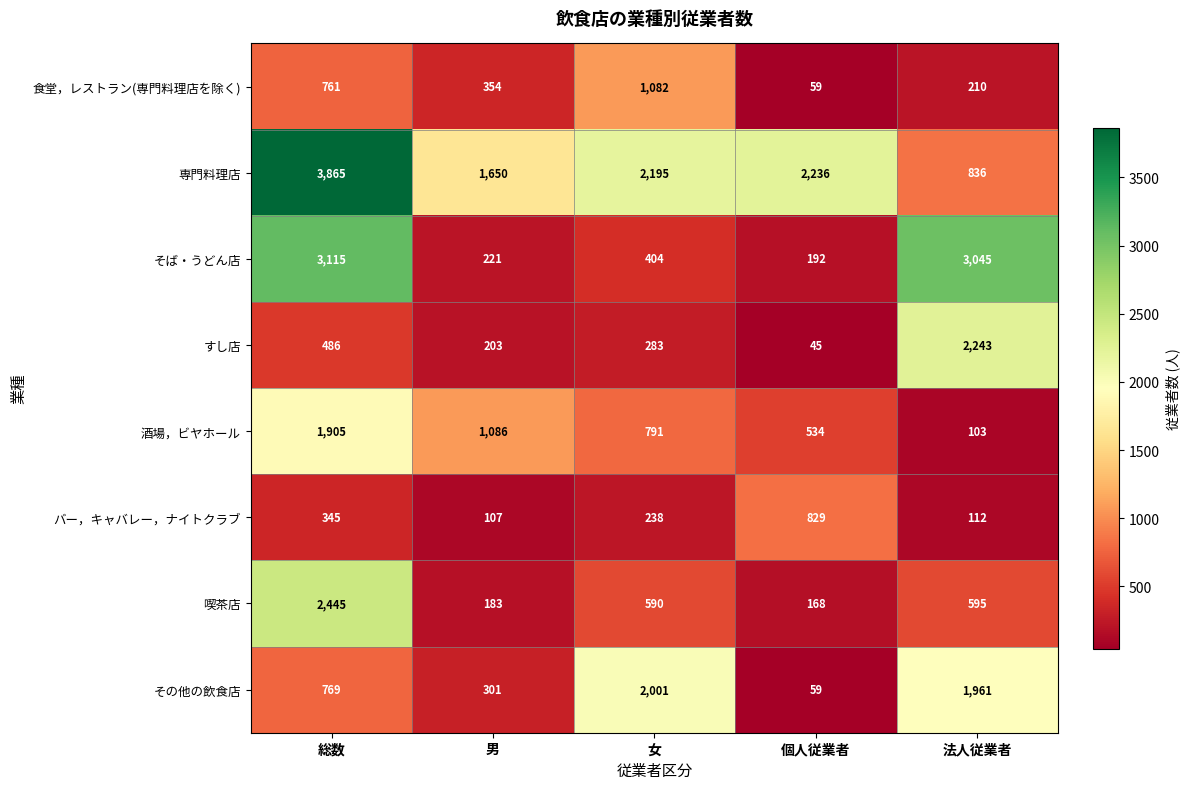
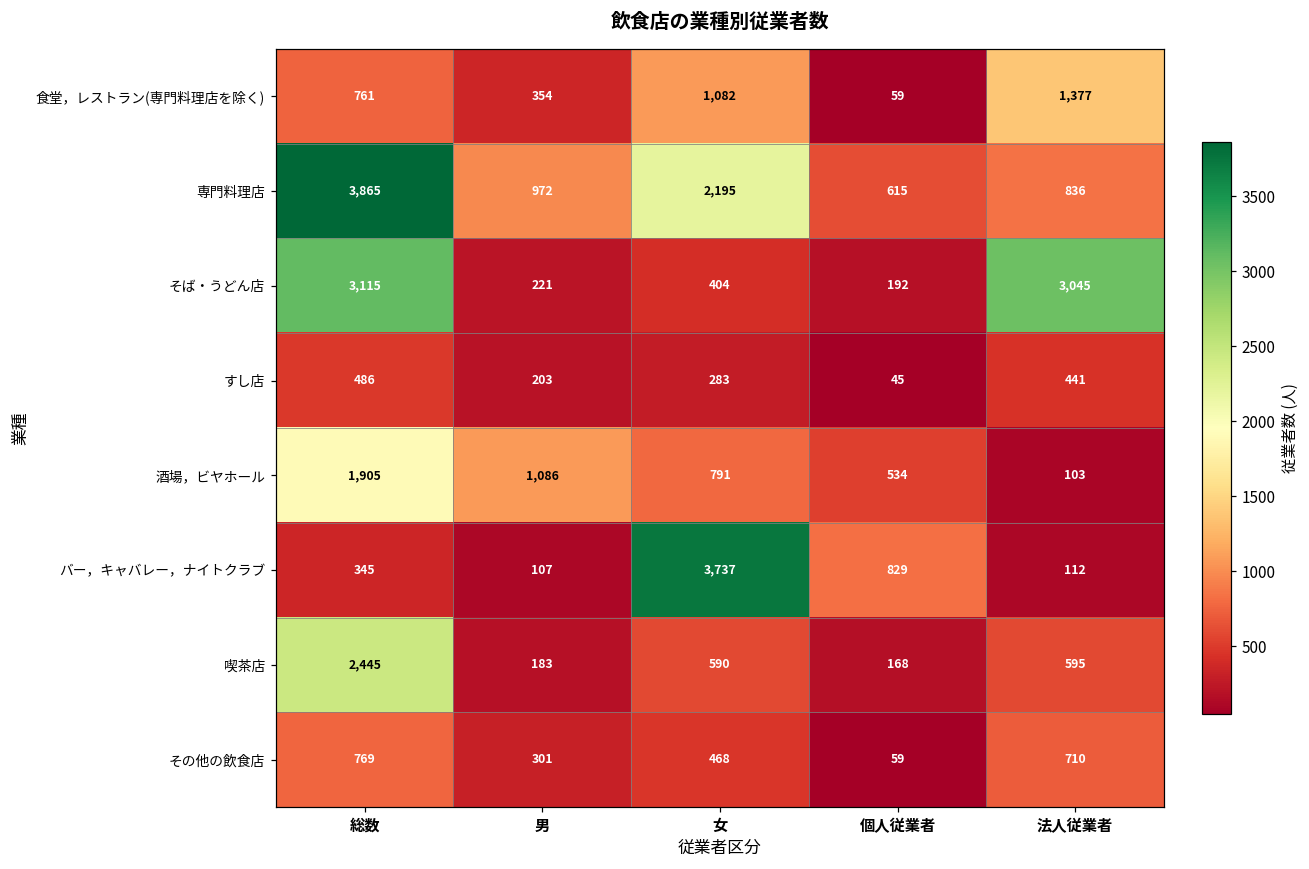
食堂，レストラン(専門料理店を除く), 法人従業者: 210 -> 1,377
専門料理店, 男: 1,650 -> 972
専門料理店, 個人従業者: 2,236 -> 615
すし店, 法人従業者: 2,243 -> 441
バー，キャバレー，ナイトクラブ, 女: 238 -> 3,737
その他の飲食店, 女: 2,001 -> 468
その他の飲食店, 法人従業者: 1,961 -> 710
